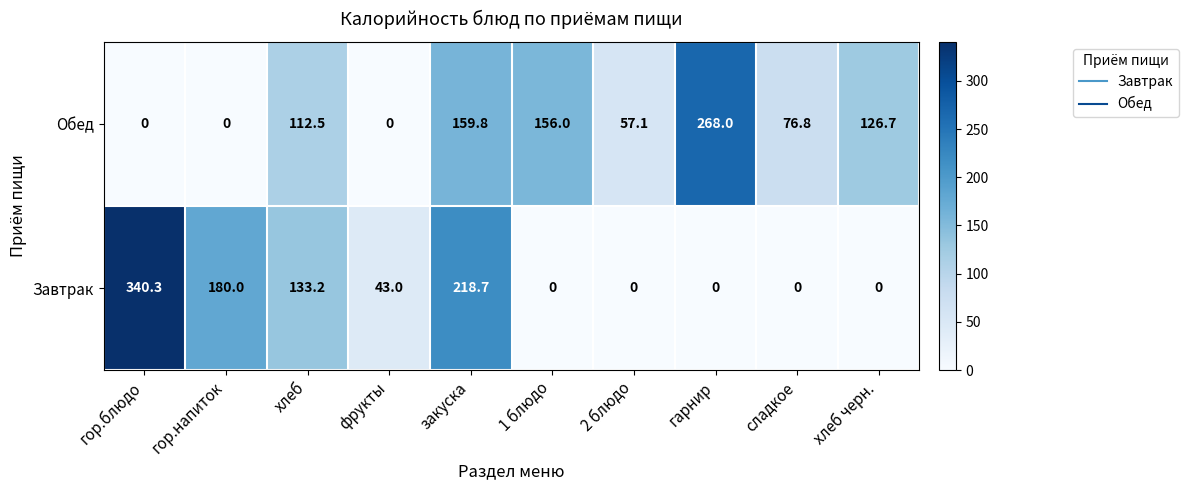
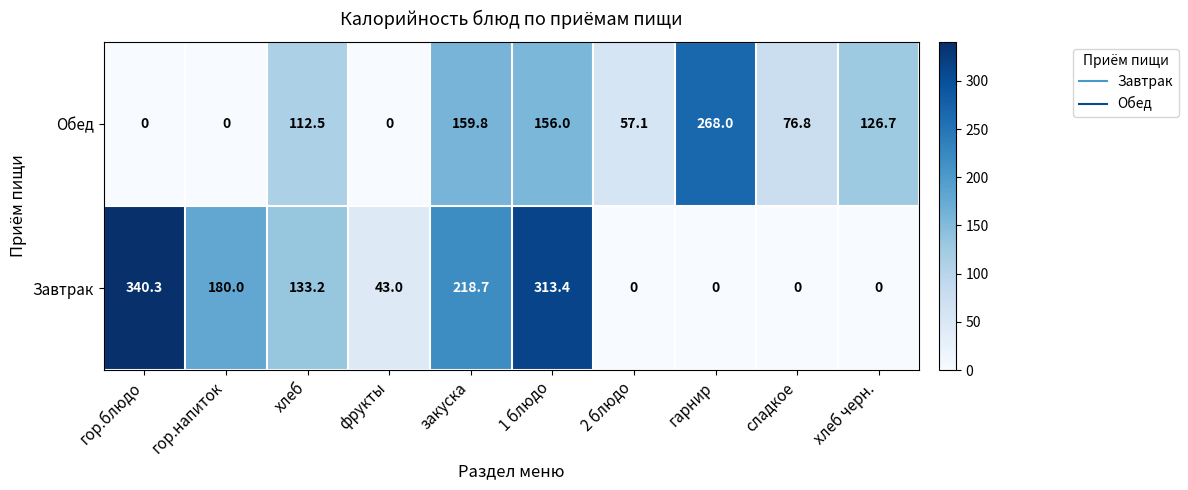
Завтрак, 1 блюдо: 0 -> 313.4
